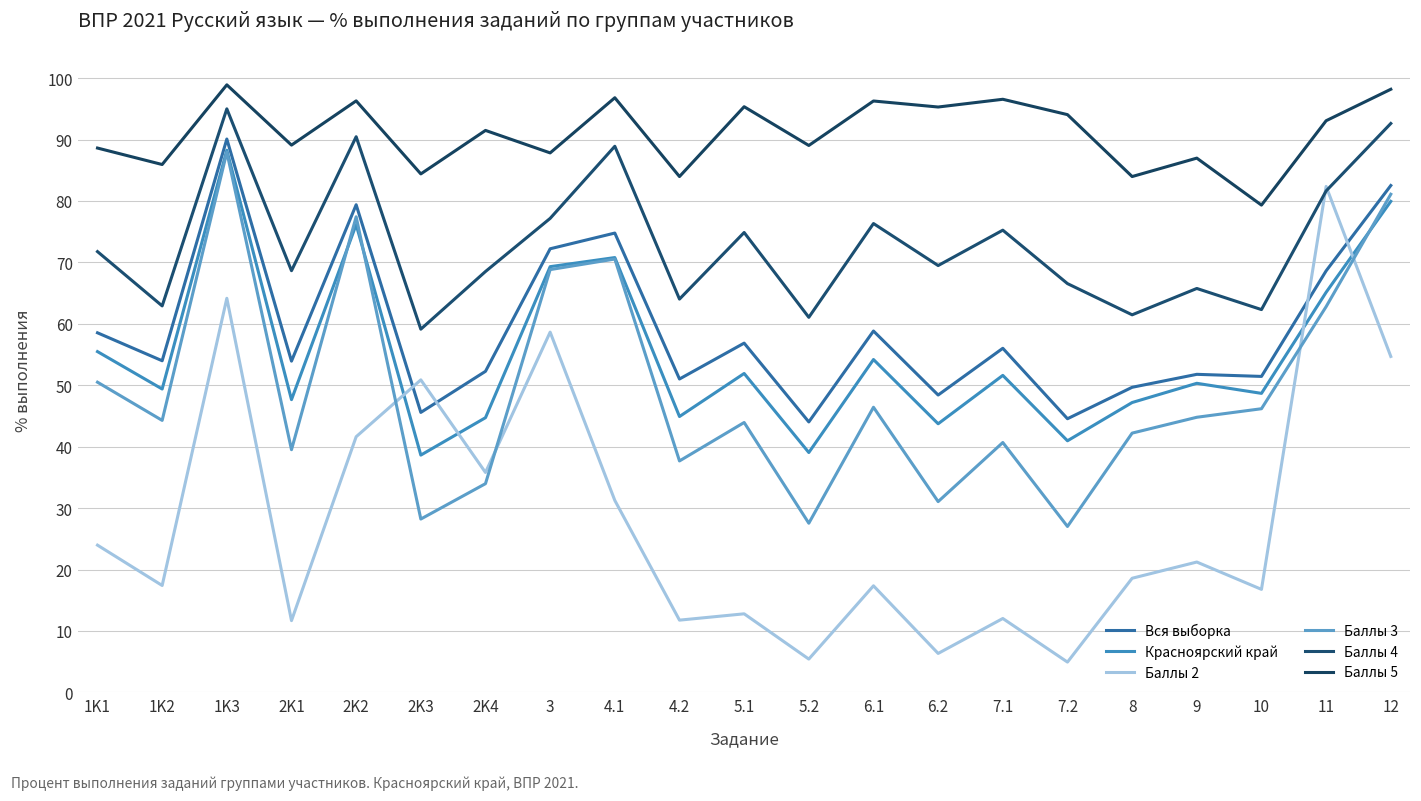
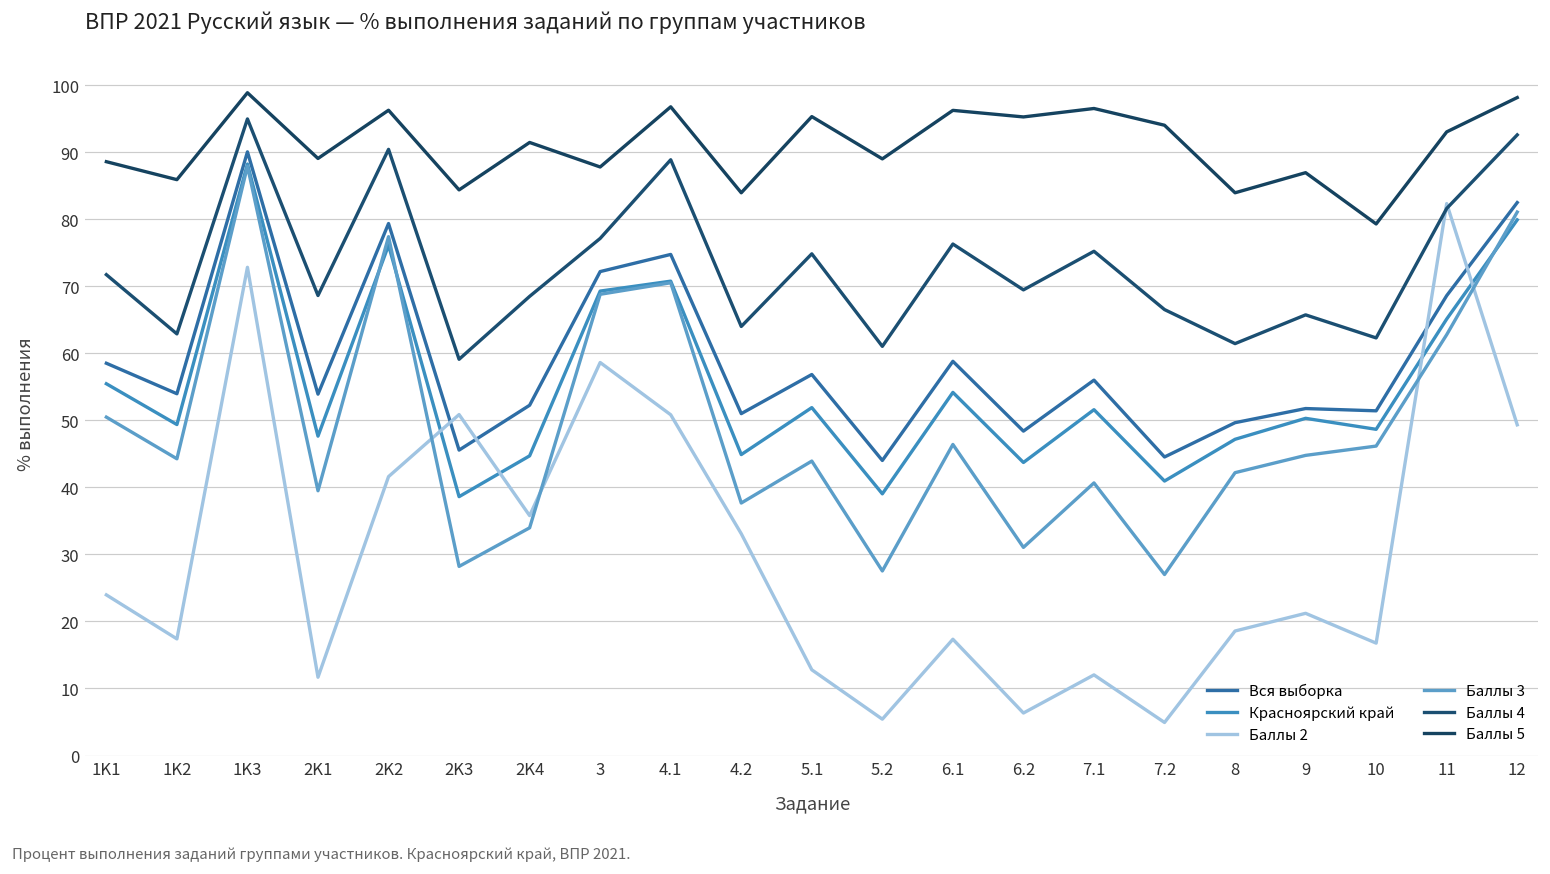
Баллы 2, 1K3: 64 -> 73
Баллы 2, 4.1: 31 -> 51
Баллы 2, 4.2: 12 -> 33
Баллы 2, 12: 55 -> 49
